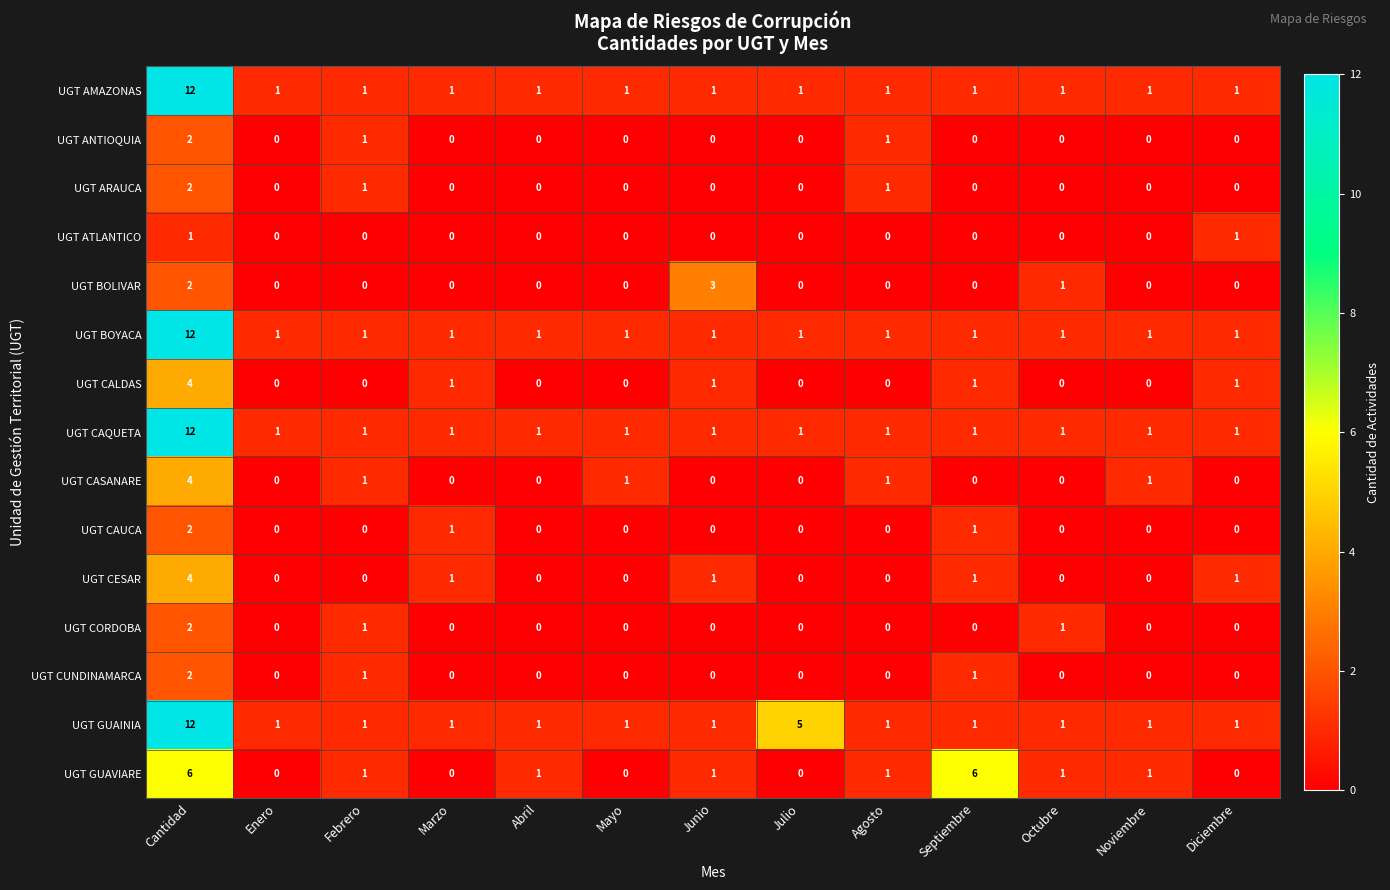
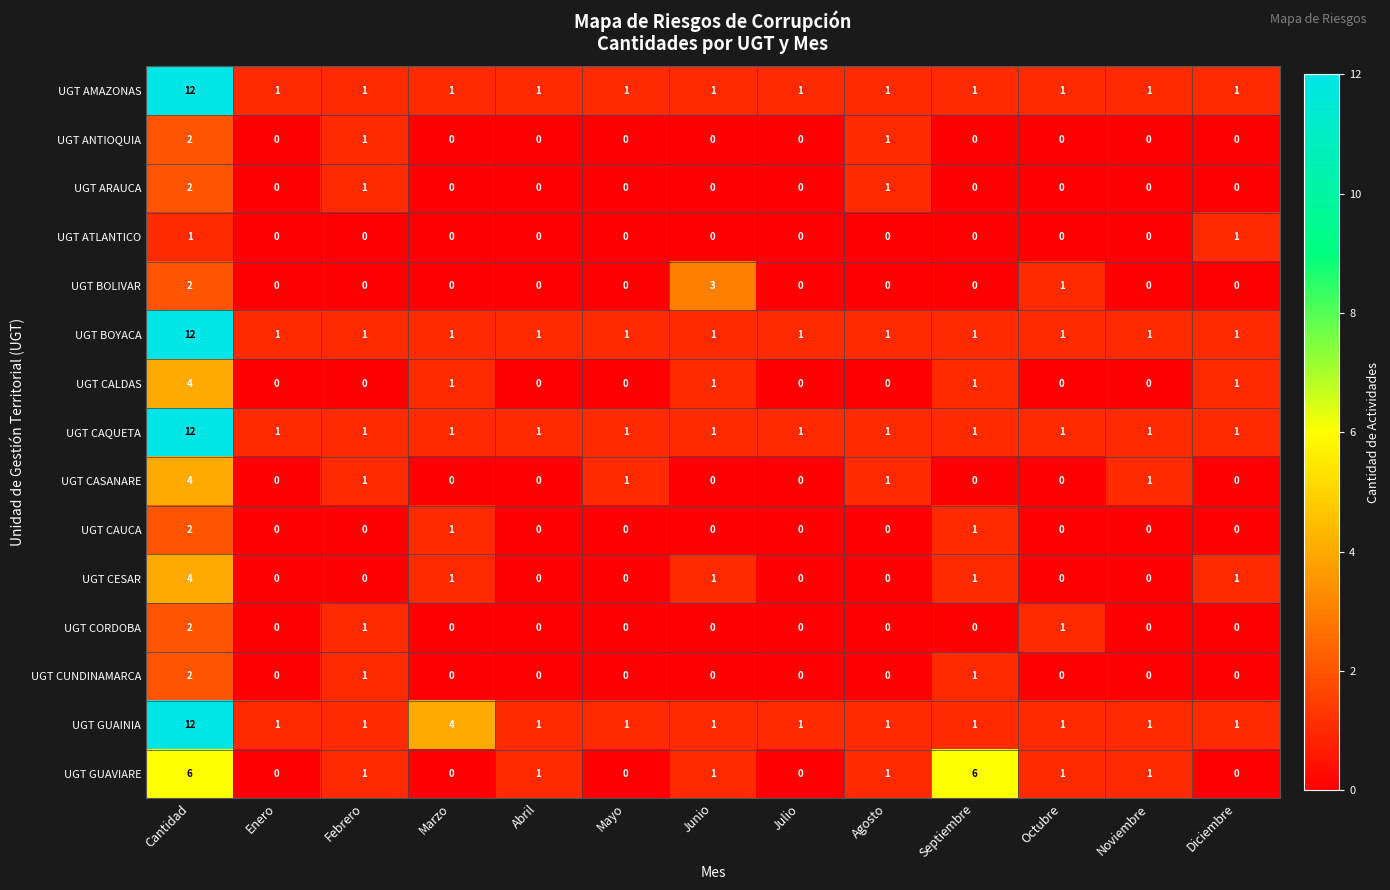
UGT GUAINIA, Marzo: 1 -> 4
UGT GUAINIA, Julio: 5 -> 1
